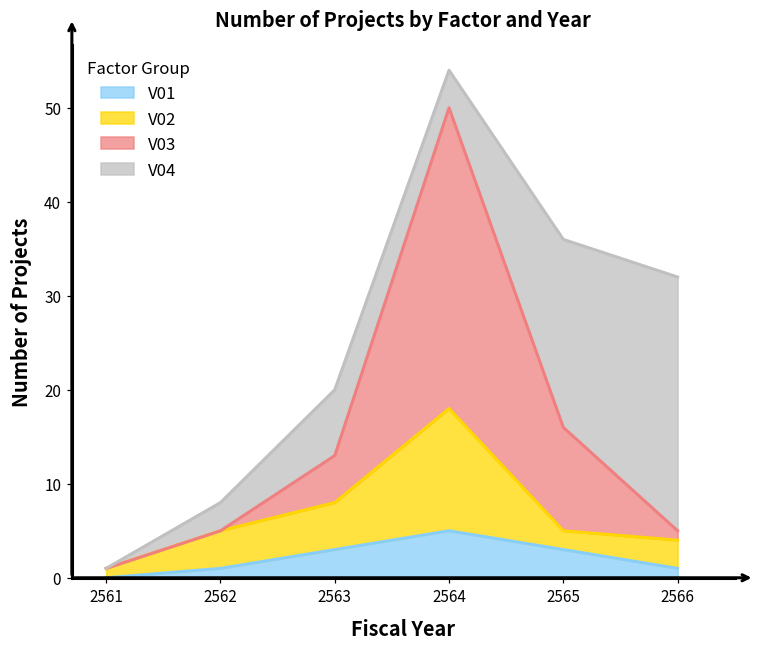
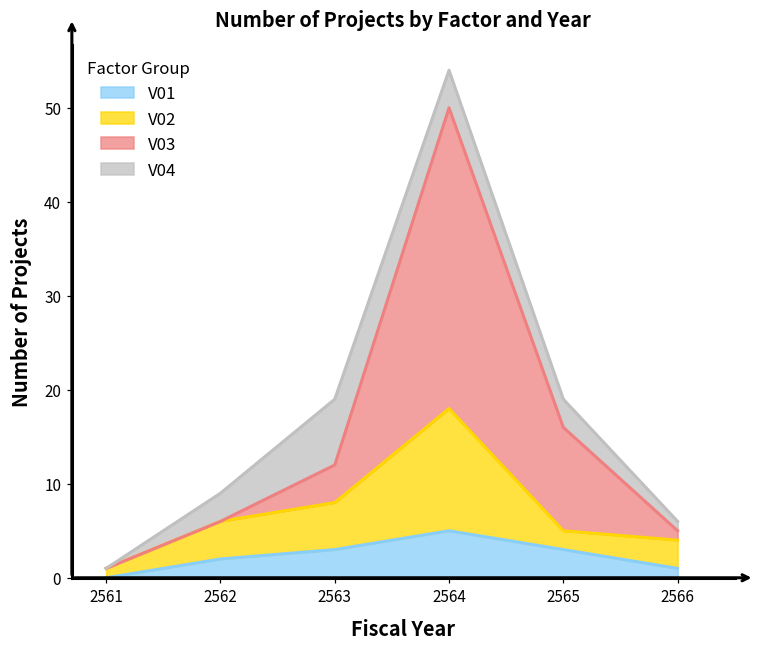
V01, 2562: 1 -> 2
V03, 2563: 5 -> 4
V04, 2565: 20 -> 3
V04, 2566: 27 -> 1
